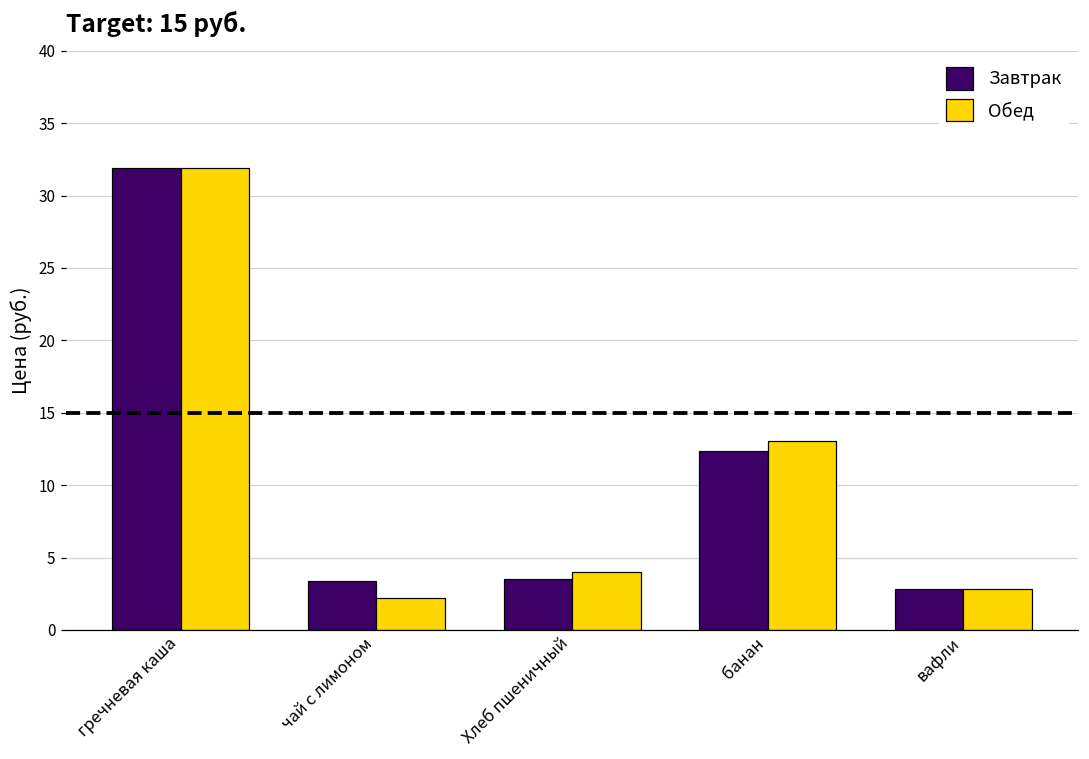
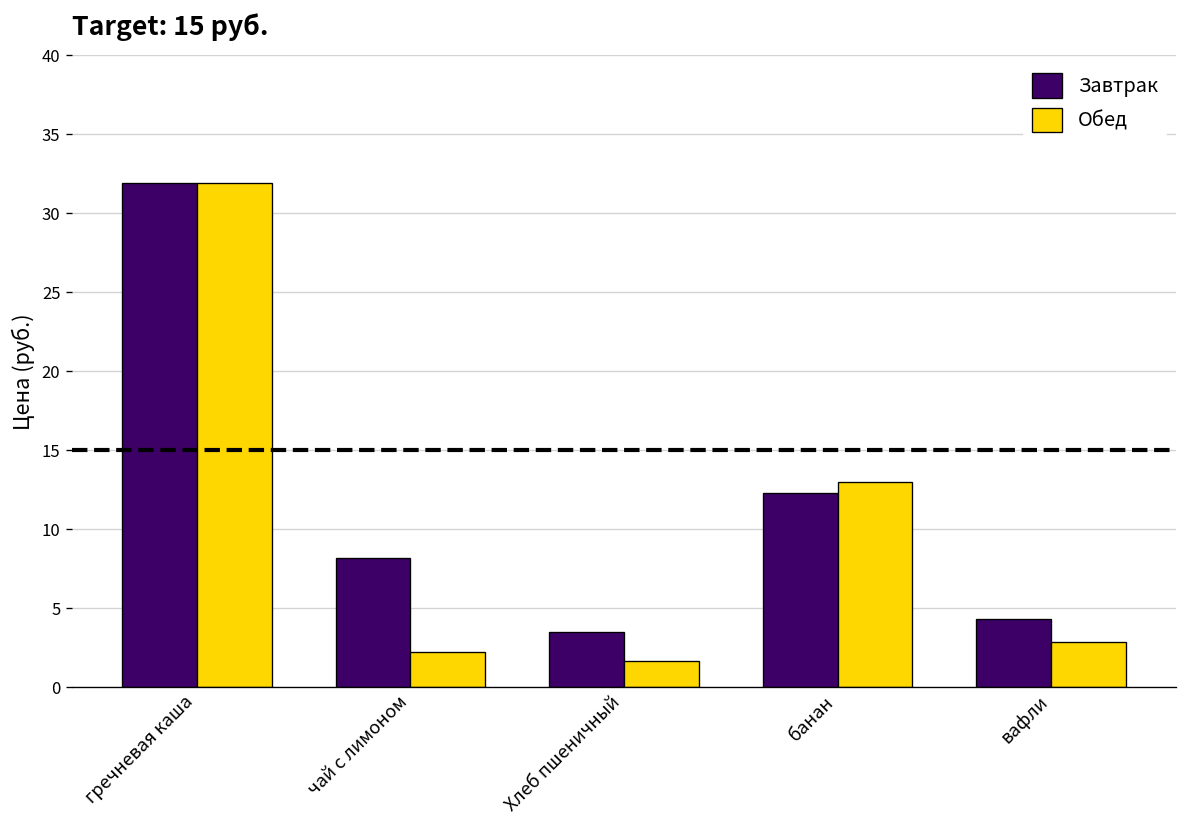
Завтрак, чай с лимоном: 3.4 -> 8.2
Обед, Хлеб пшеничный: 4.0 -> 1.7
Завтрак, вафли: 2.9 -> 4.3
